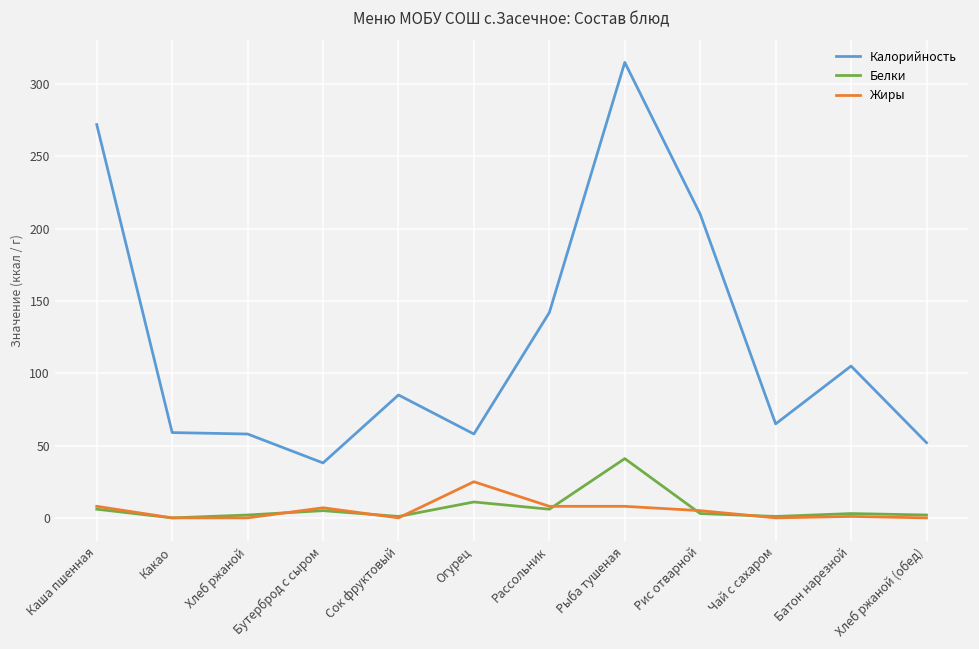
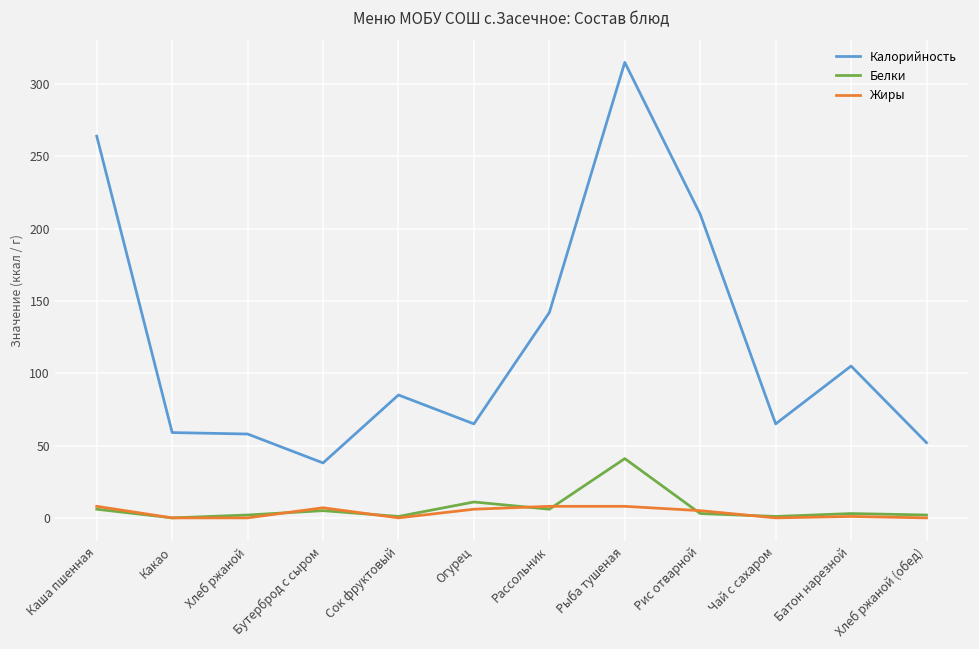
Калорийность, Каша пшенная: 272 -> 264
Калорийность, Огурец: 58 -> 65
Жиры, Огурец: 25 -> 6
